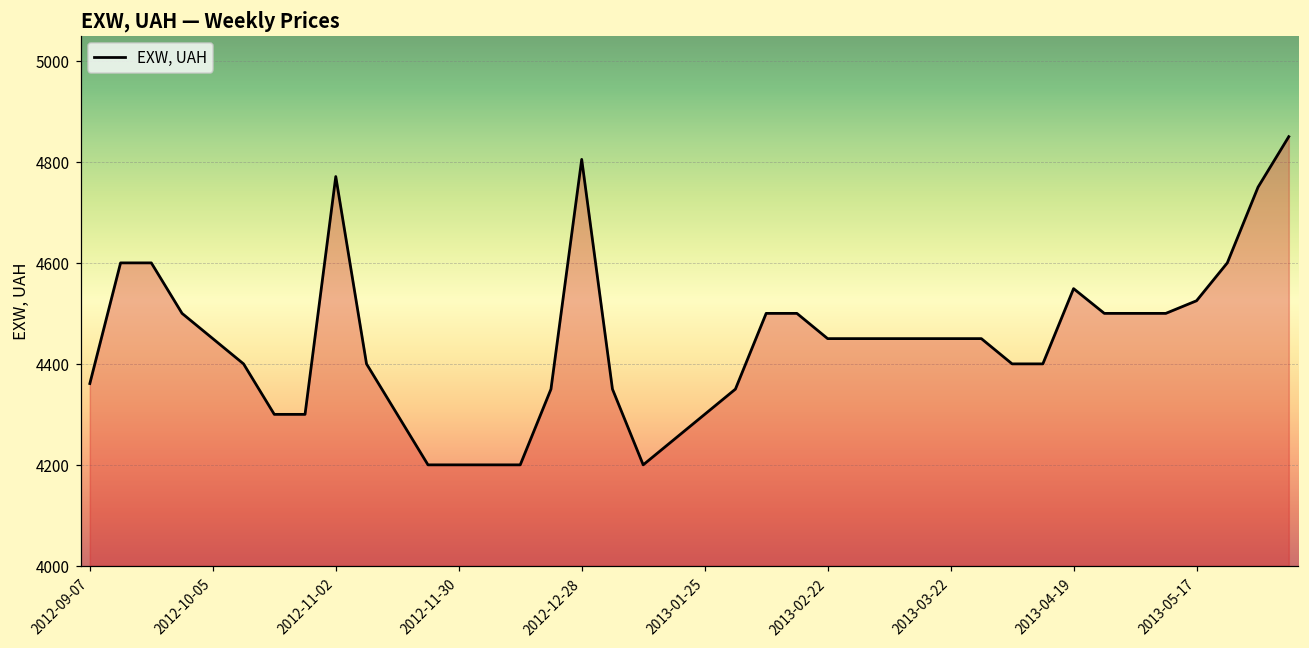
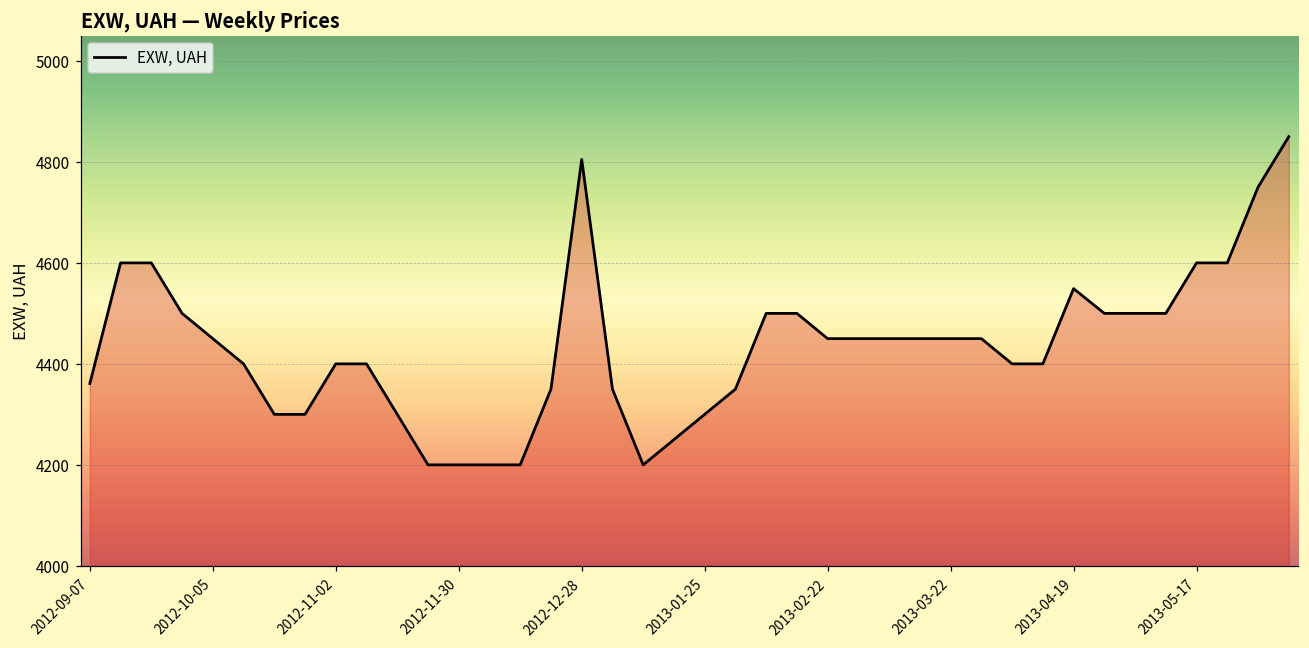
2012-11-02: 4770 -> 4400
2013-05-17: 4530 -> 4600
